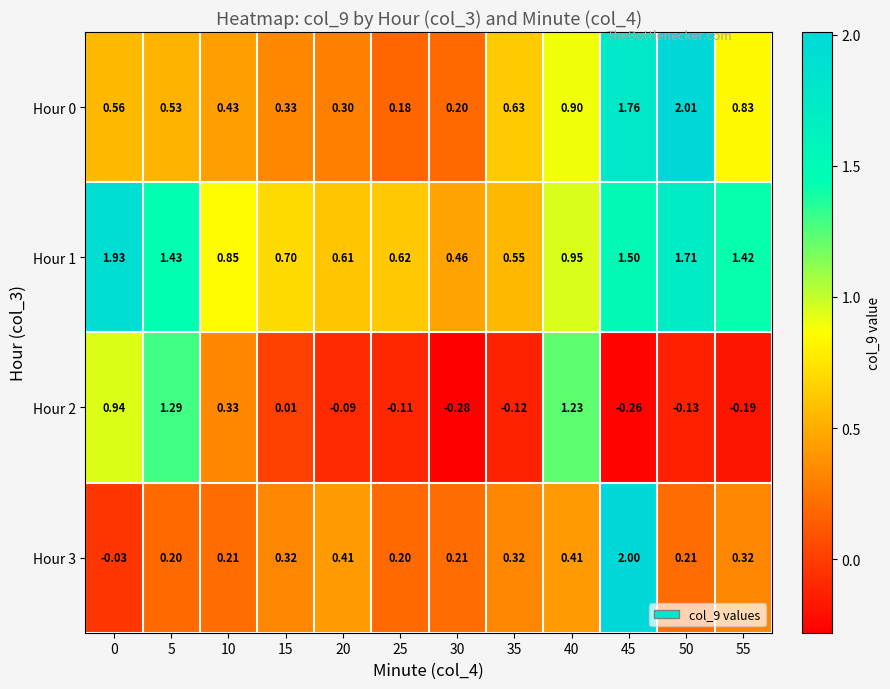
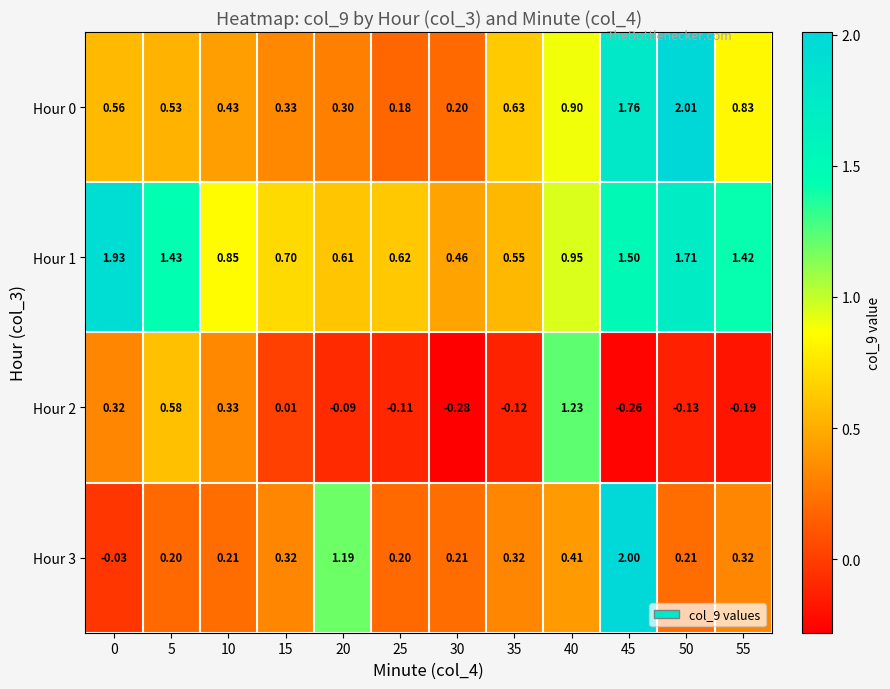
Hour 2, 0: 0.94 -> 0.32
Hour 2, 5: 1.29 -> 0.58
Hour 3, 20: 0.41 -> 1.19
